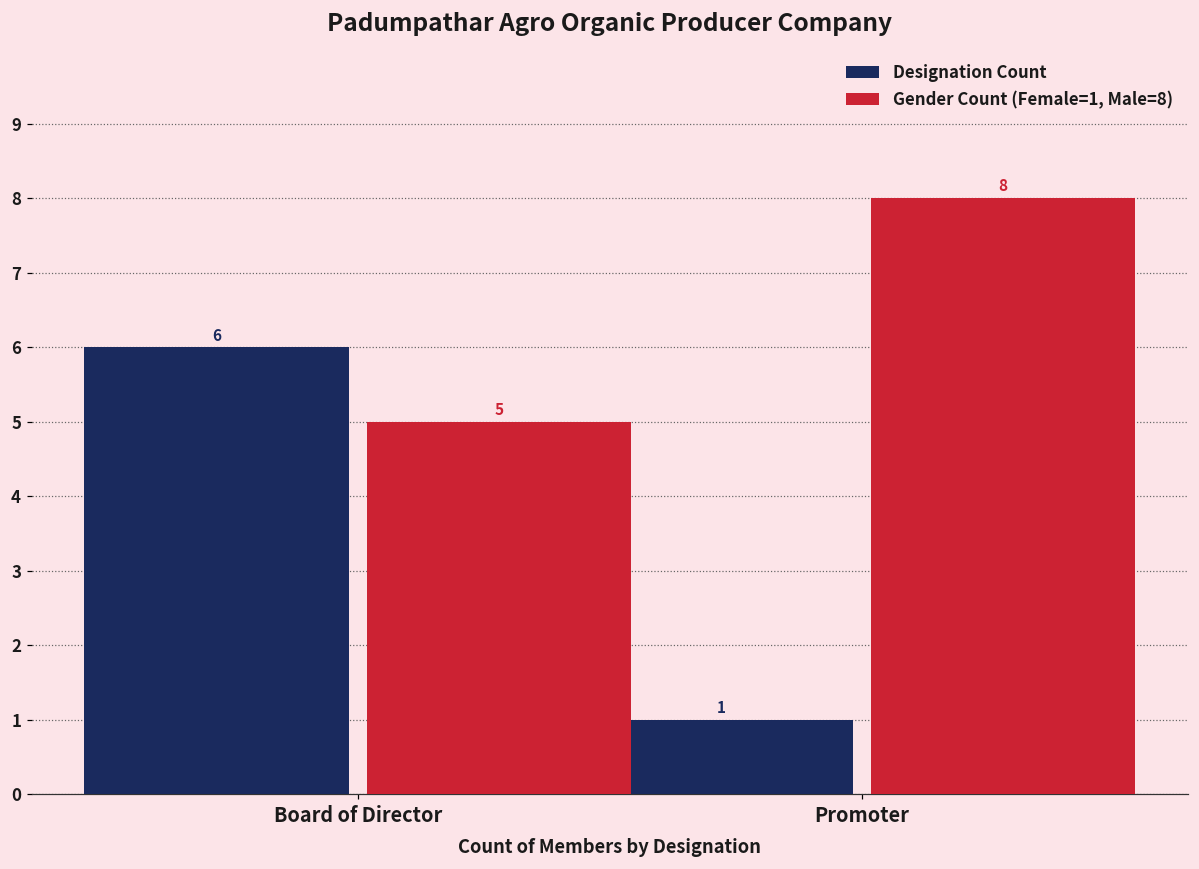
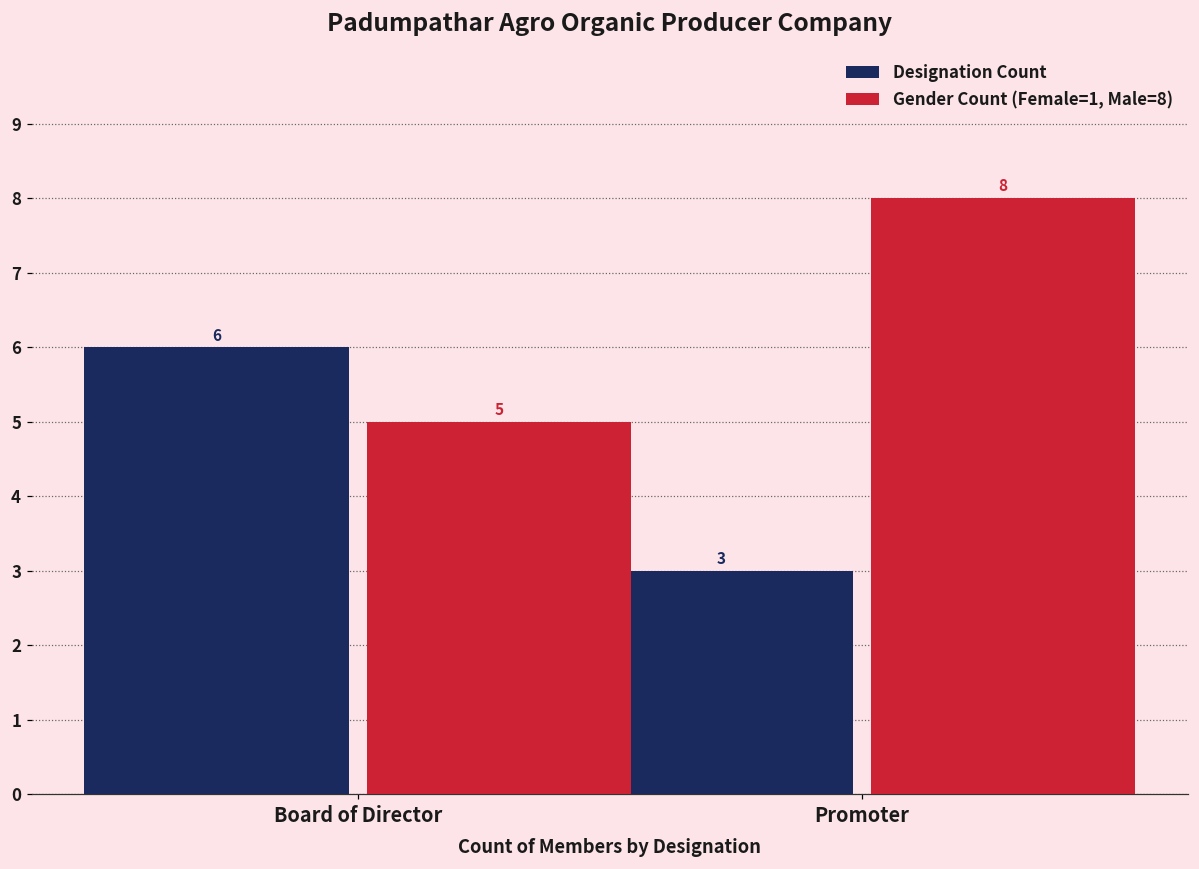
Designation Count, Promoter: 1 -> 3
